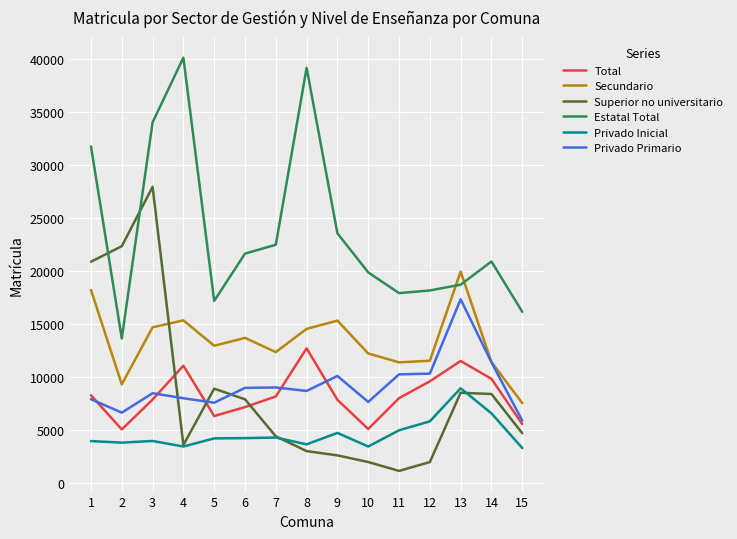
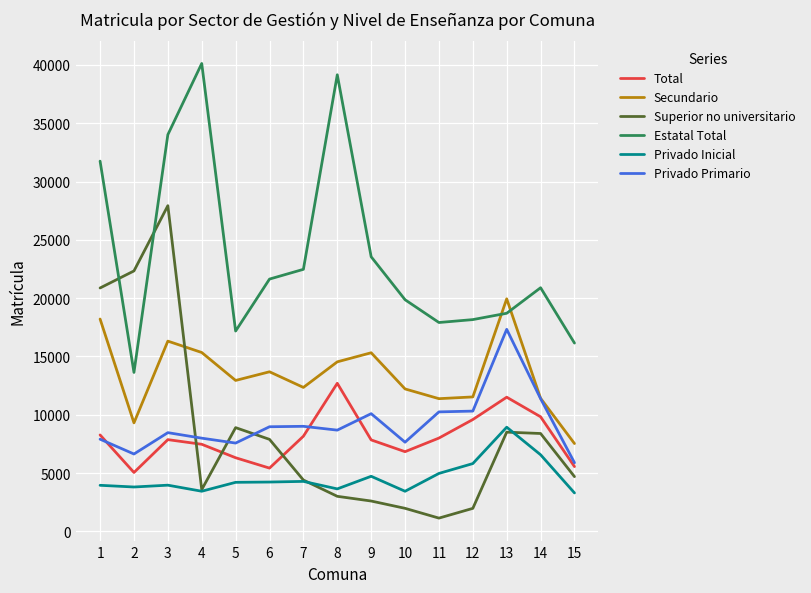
Secundario, 3: 14700 -> 16300
Total, 4: 11100 -> 7500
Total, 6: 7200 -> 5400
Total, 10: 5100 -> 6800
